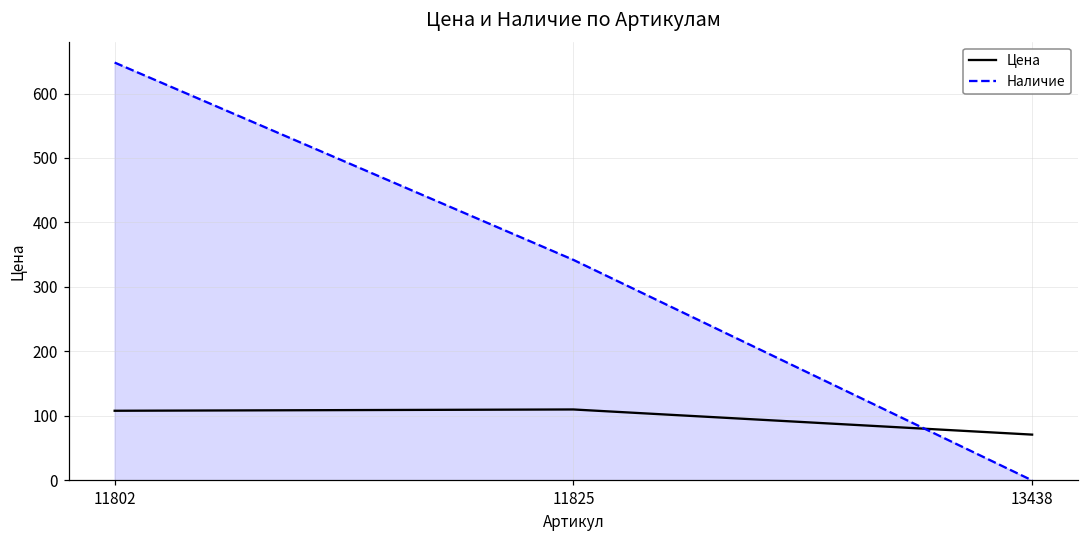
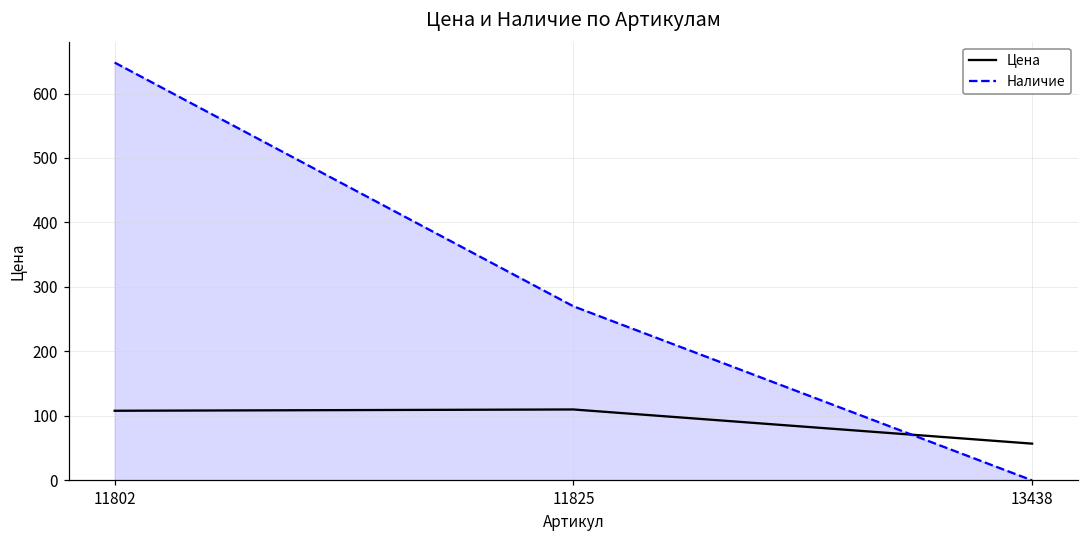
Наличие, 11825: 340 -> 270
Цена, 13438: 70 -> 60
